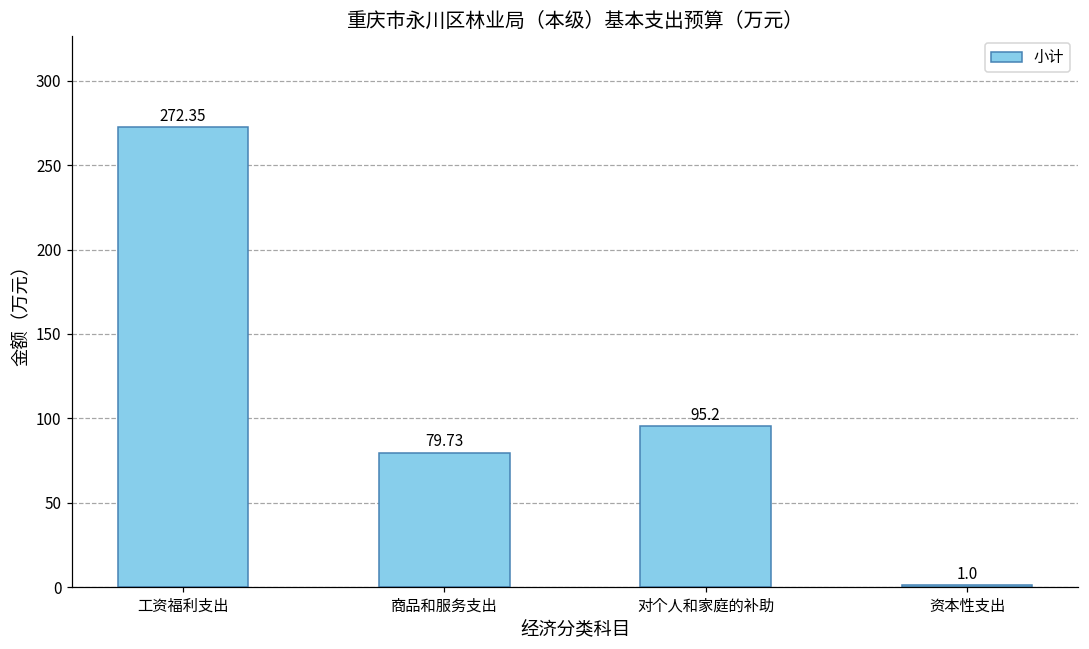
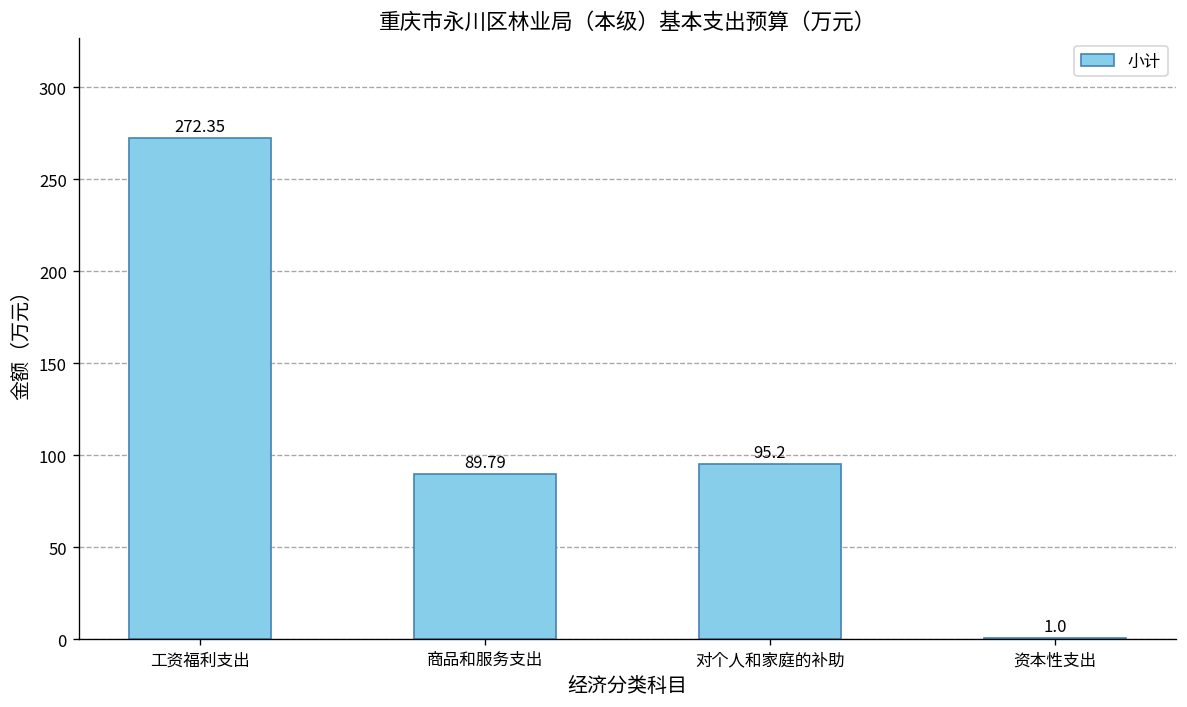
商品和服务支出: 79.73 -> 89.79
